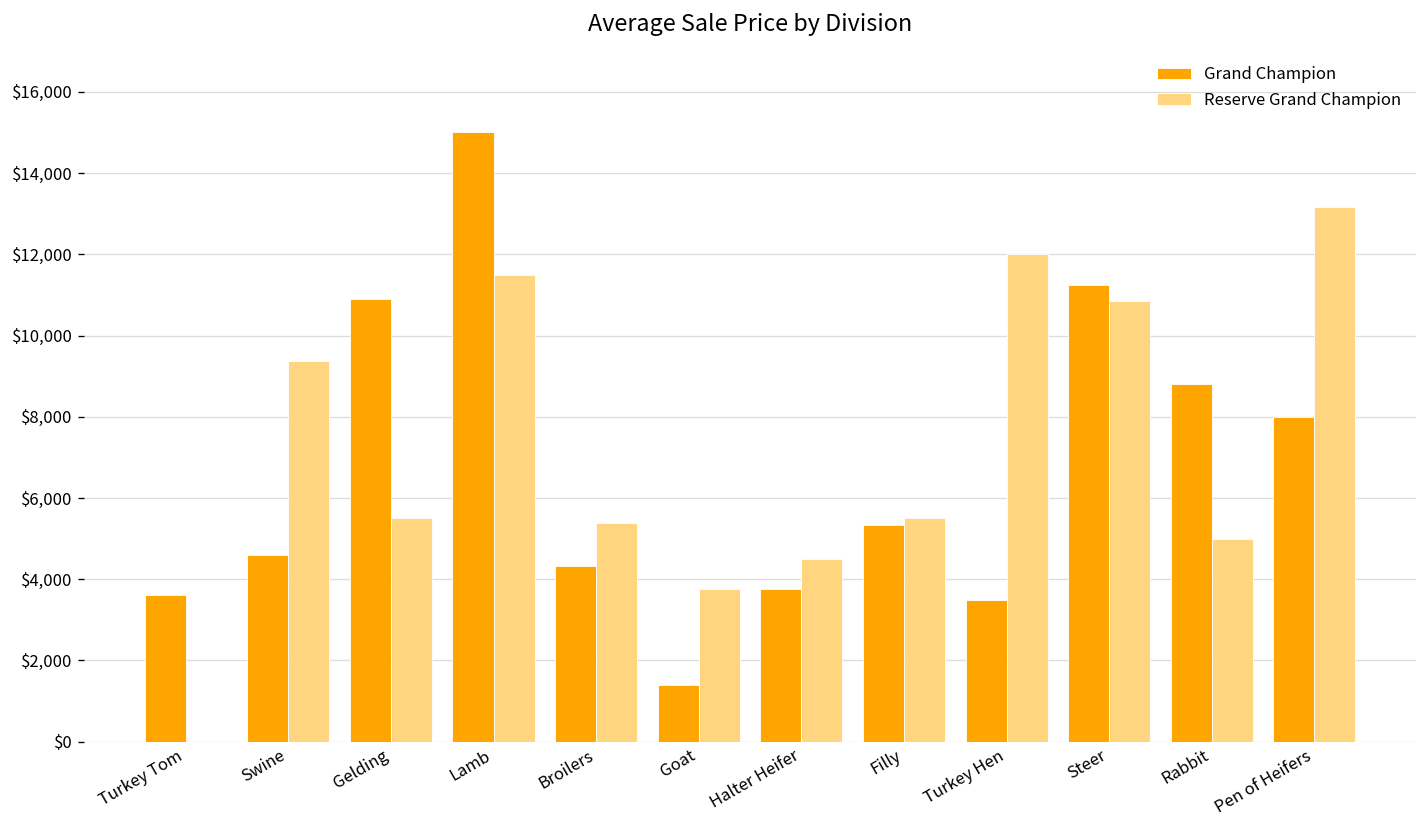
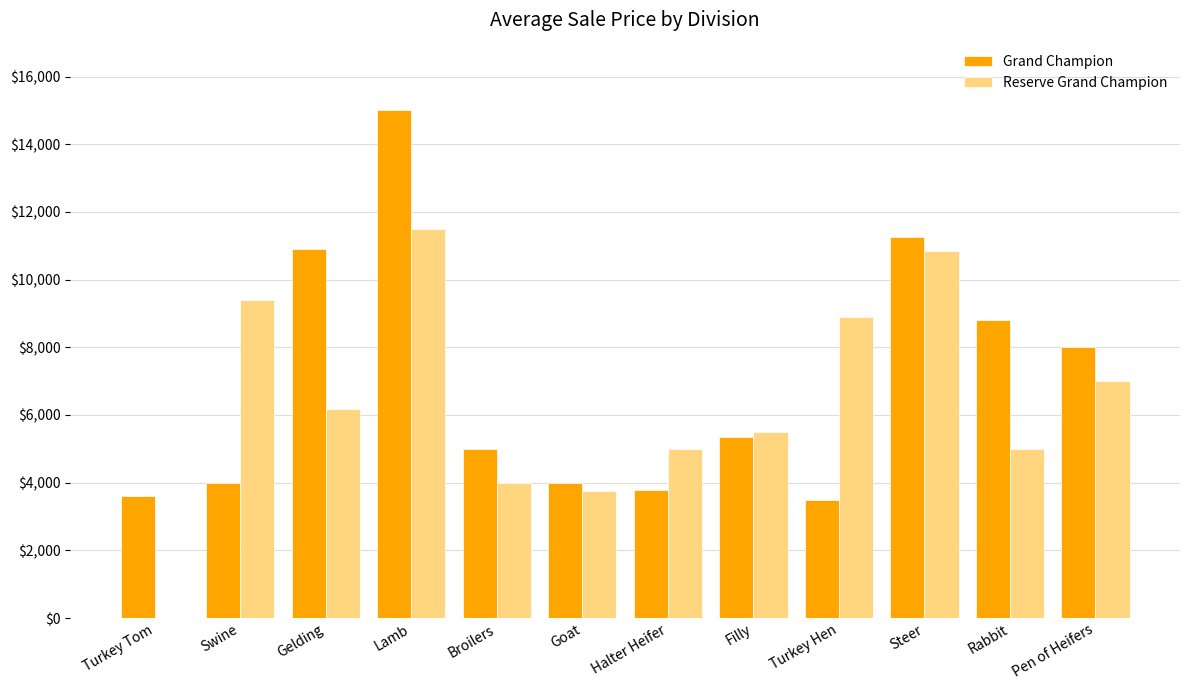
Grand Champion, Swine: $4,600 -> $4,000
Reserve Grand Champion, Gelding: $5,500 -> $6,200
Grand Champion, Broilers: $4,300 -> $5,000
Reserve Grand Champion, Broilers: $5,400 -> $4,000
Grand Champion, Goat: $1,400 -> $4,000
Reserve Grand Champion, Halter Heifer: $4,500 -> $5,000
Reserve Grand Champion, Turkey Hen: $12,000 -> $8,900
Reserve Grand Champion, Pen of Heifers: $13,200 -> $7,000
